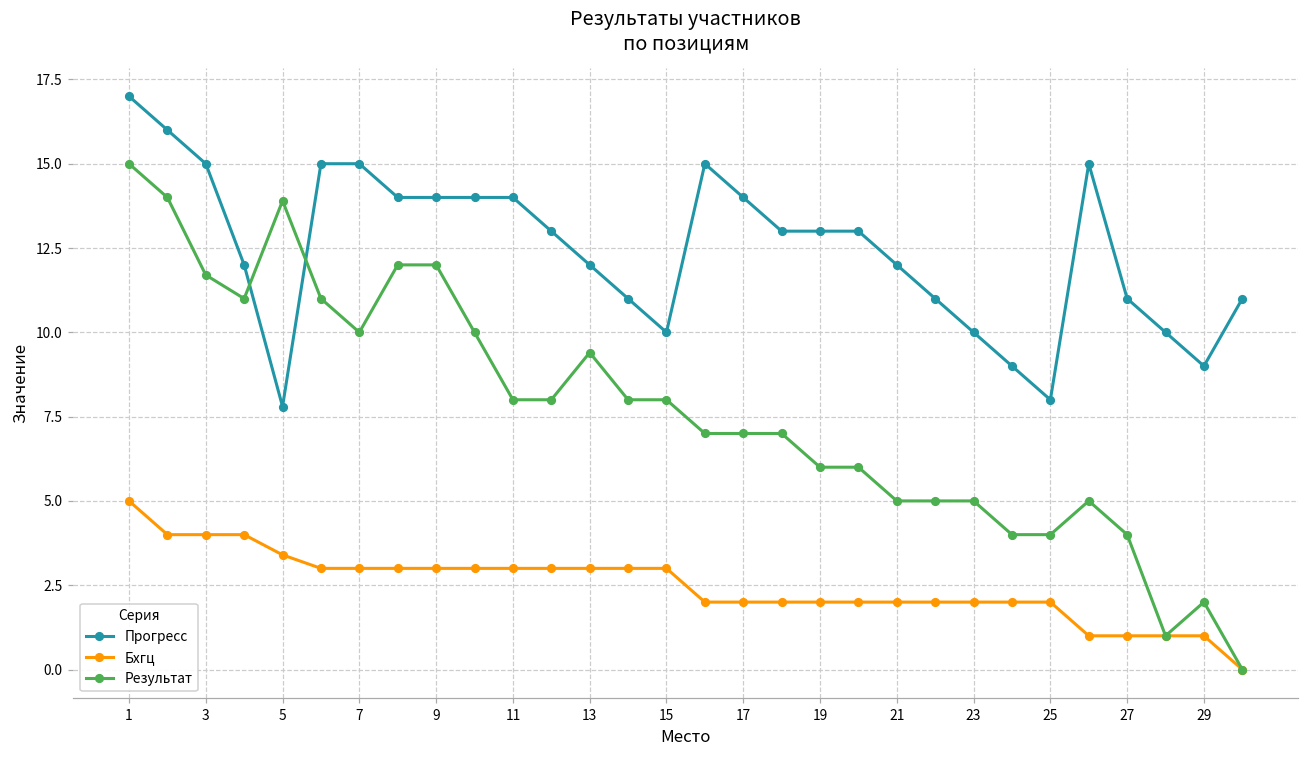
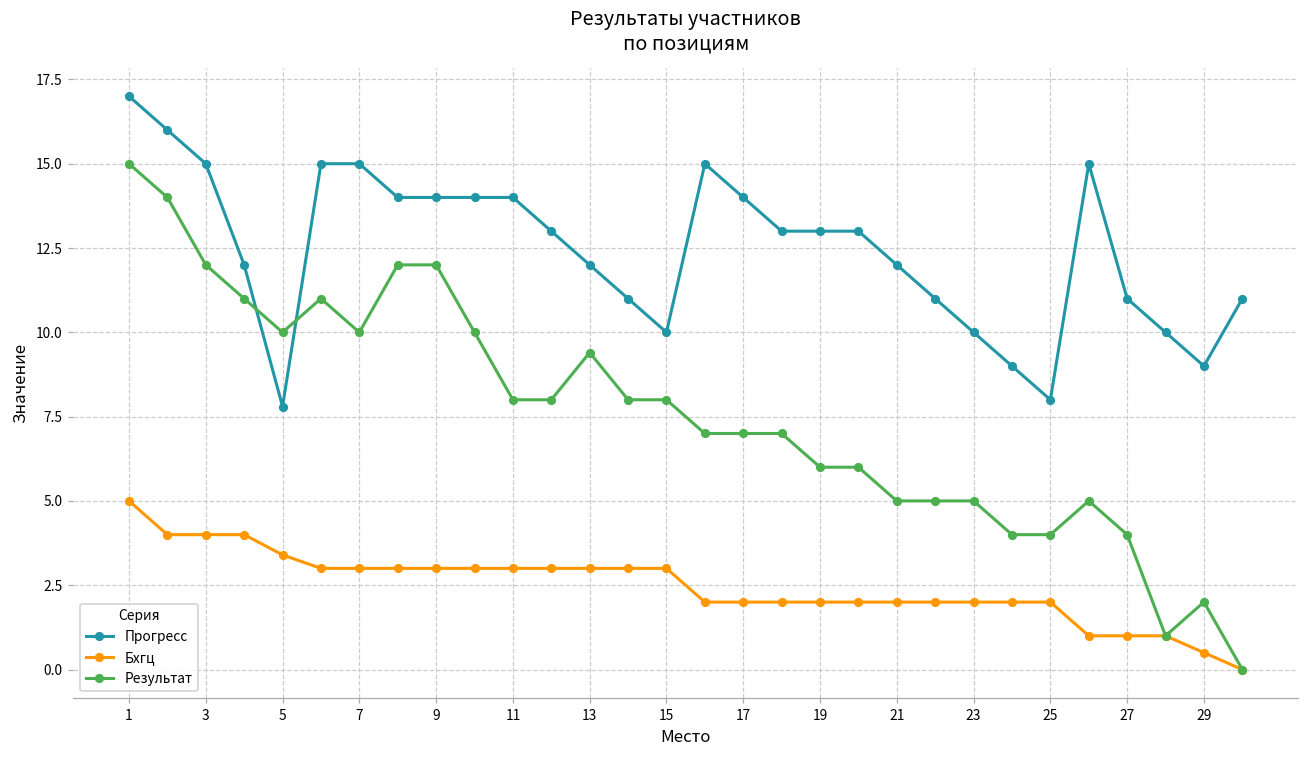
Результат, 3: 11.7 -> 12.0
Результат, 5: 13.9 -> 10.0
Бхгц, 29: 1.0 -> 0.5
